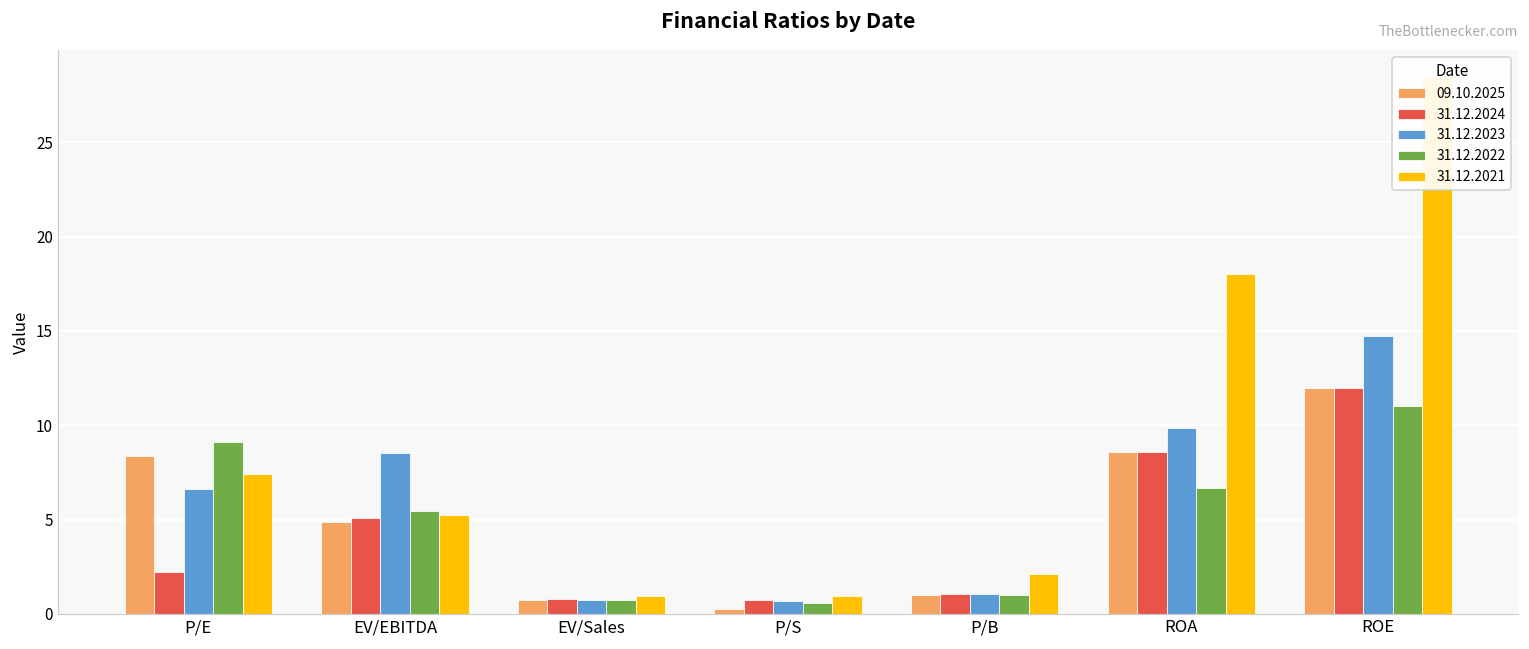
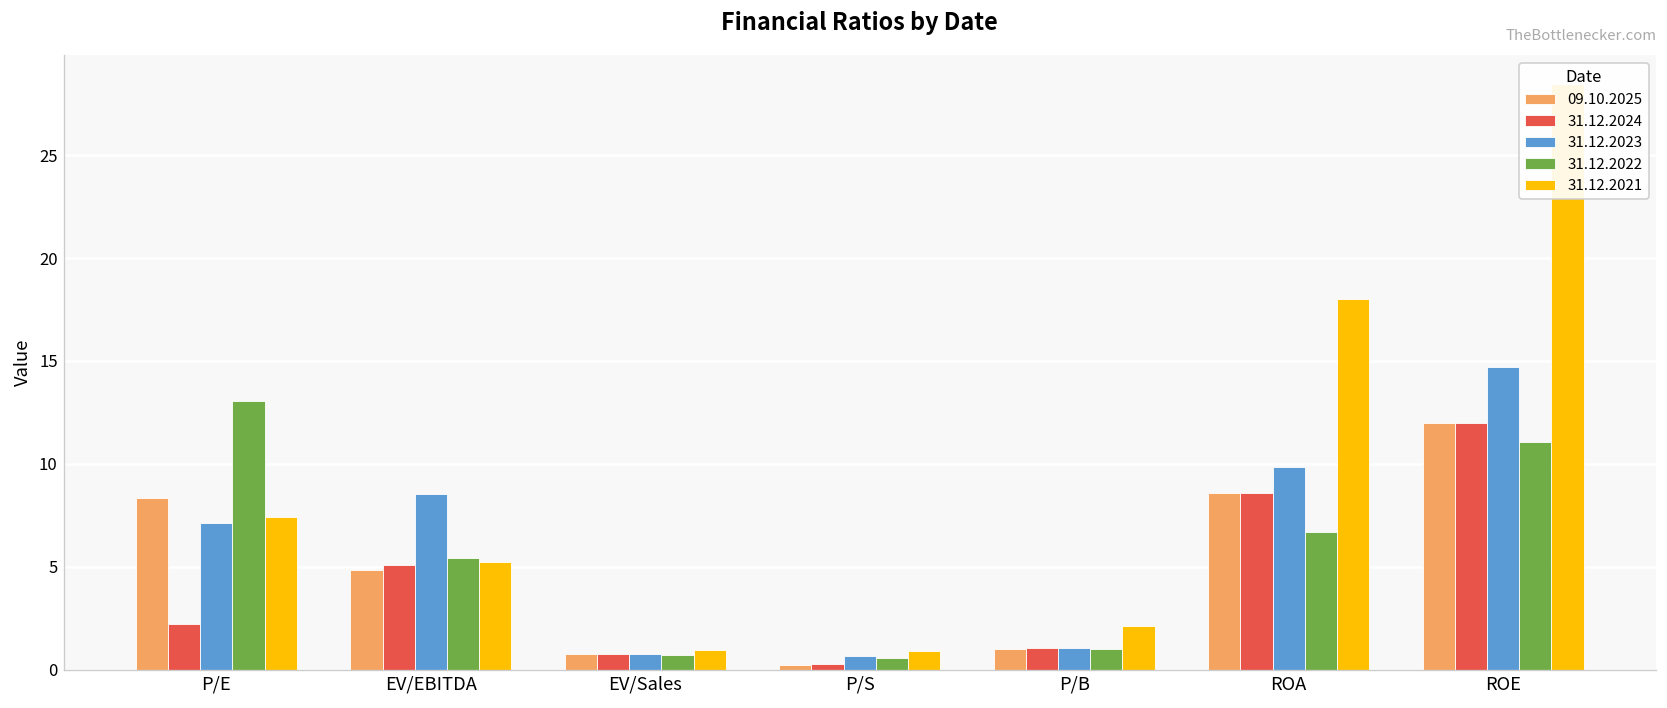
31.12.2023, P/E: 6.6 -> 7.1
31.12.2022, P/E: 9.1 -> 13.1
31.12.2024, P/S: 0.8 -> 0.3
